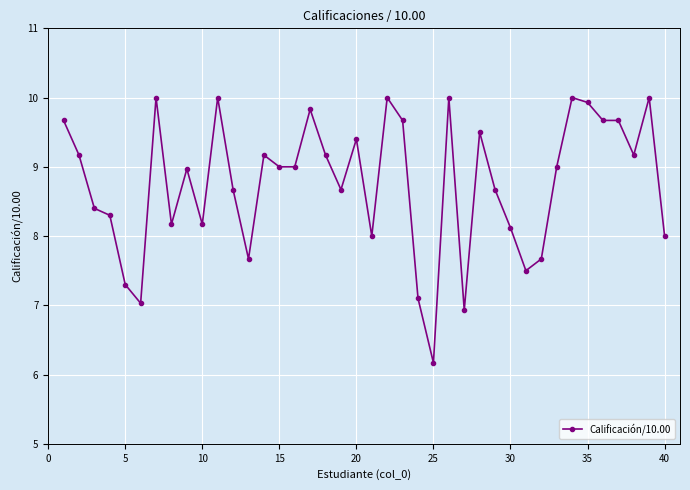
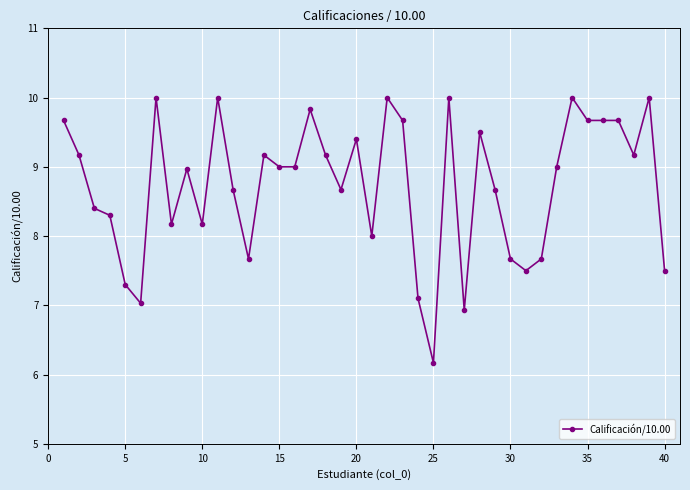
30: 8.1 -> 7.7
35: 9.9 -> 9.7
40: 8.0 -> 7.5
